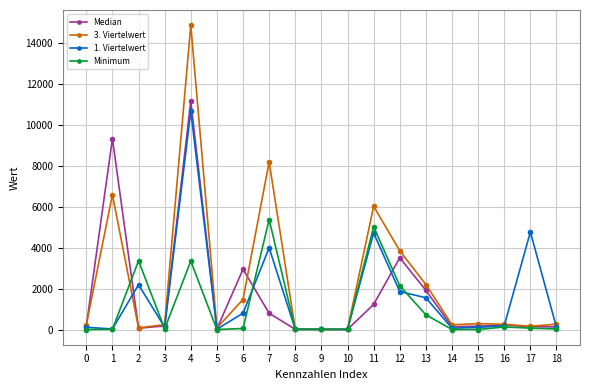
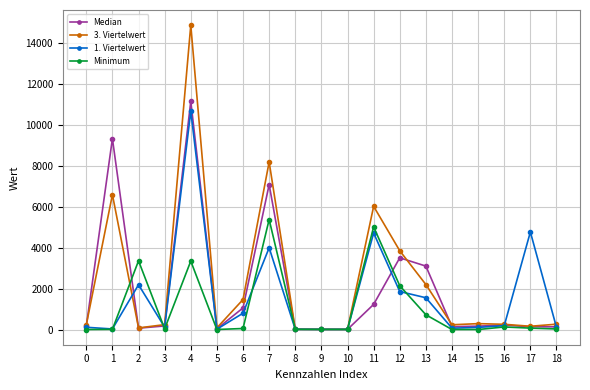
Median, 6: 3000 -> 1100
Median, 7: 800 -> 7100
Median, 13: 1900 -> 3100
